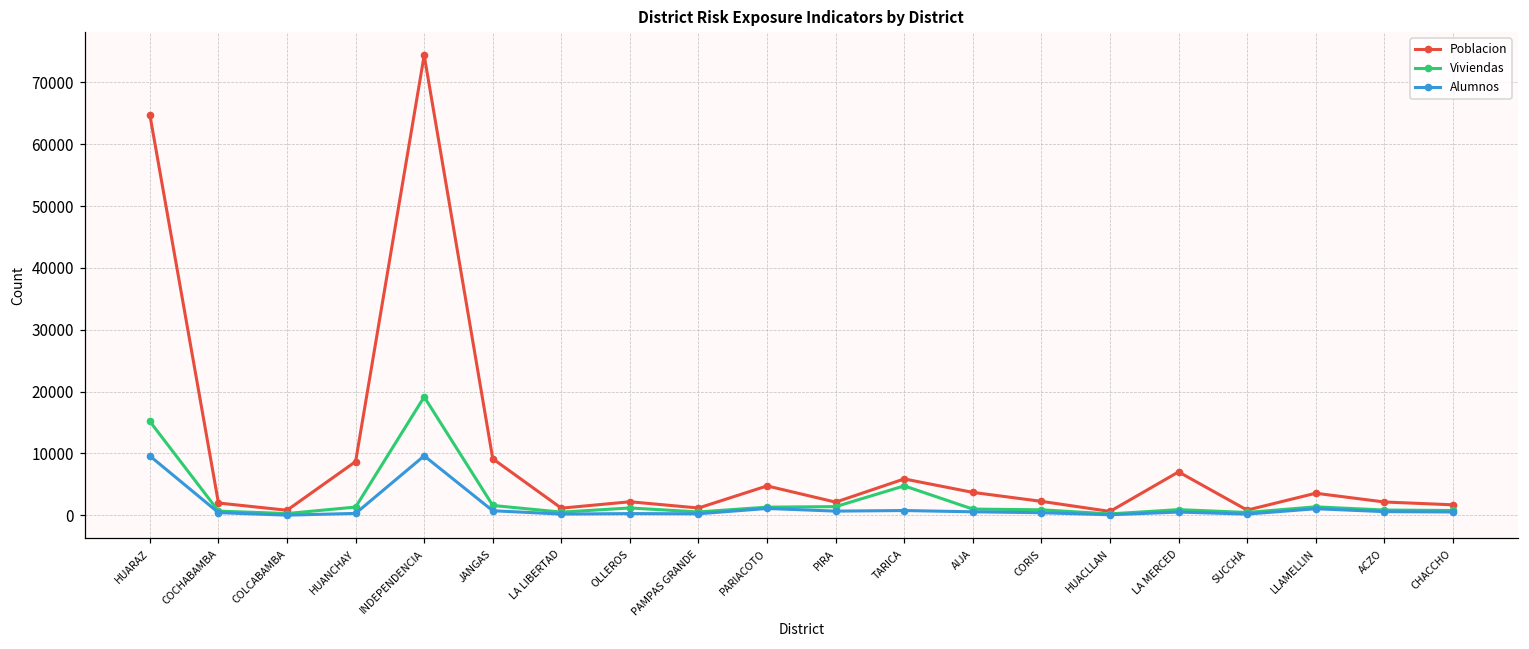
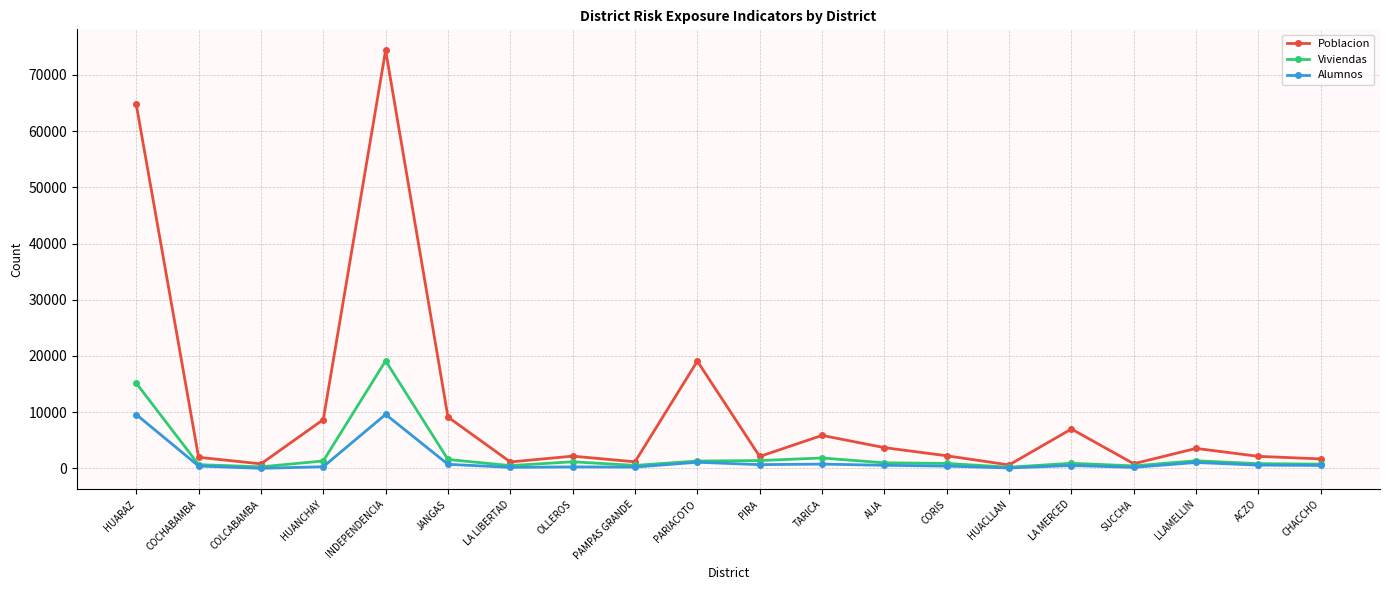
Poblacion, PARIACOTO: 5000 -> 19000
Viviendas, TARICA: 5000 -> 2000
